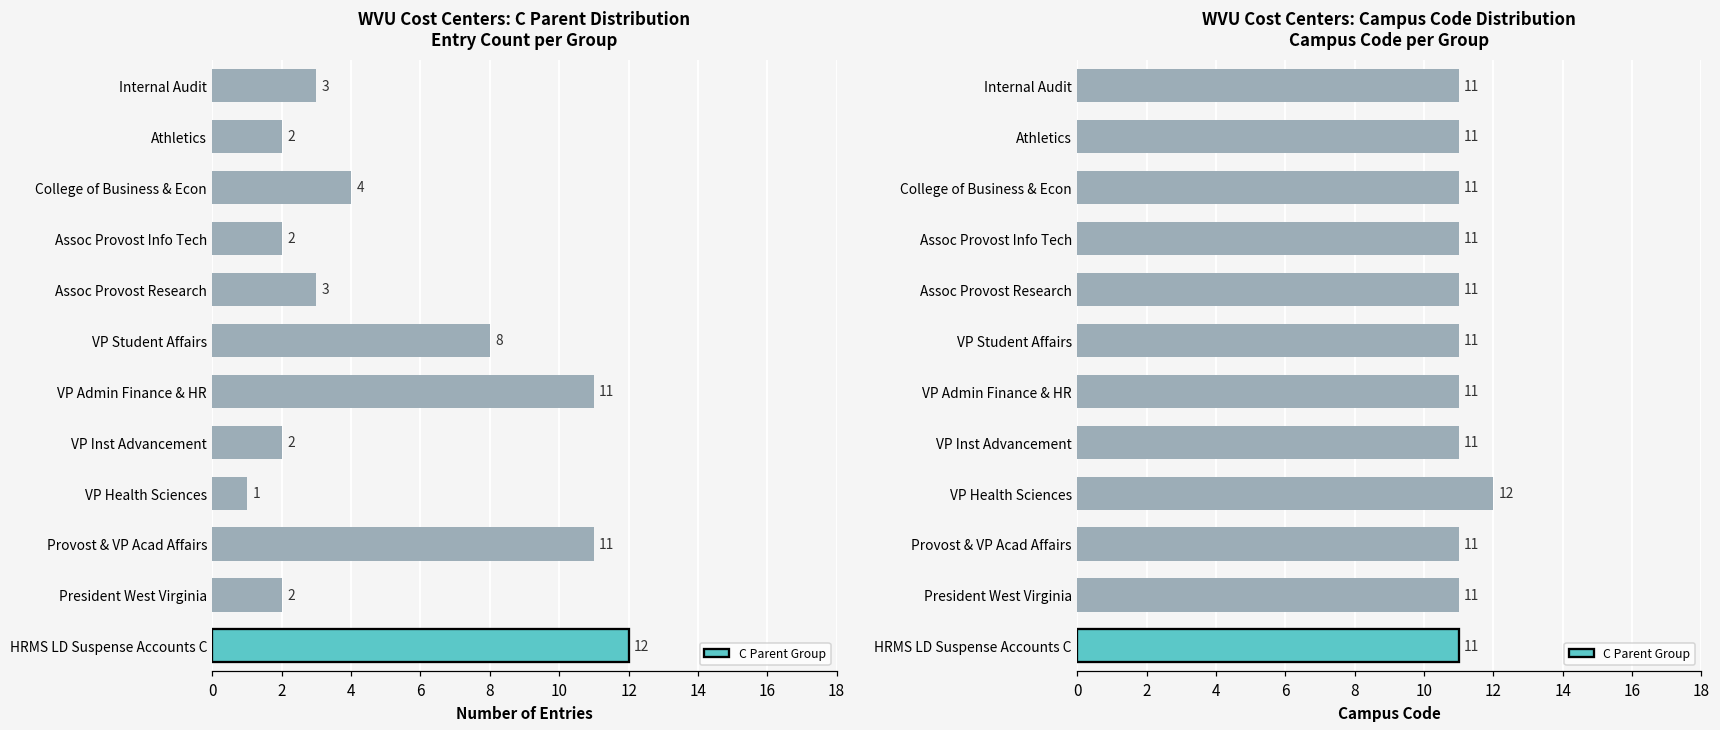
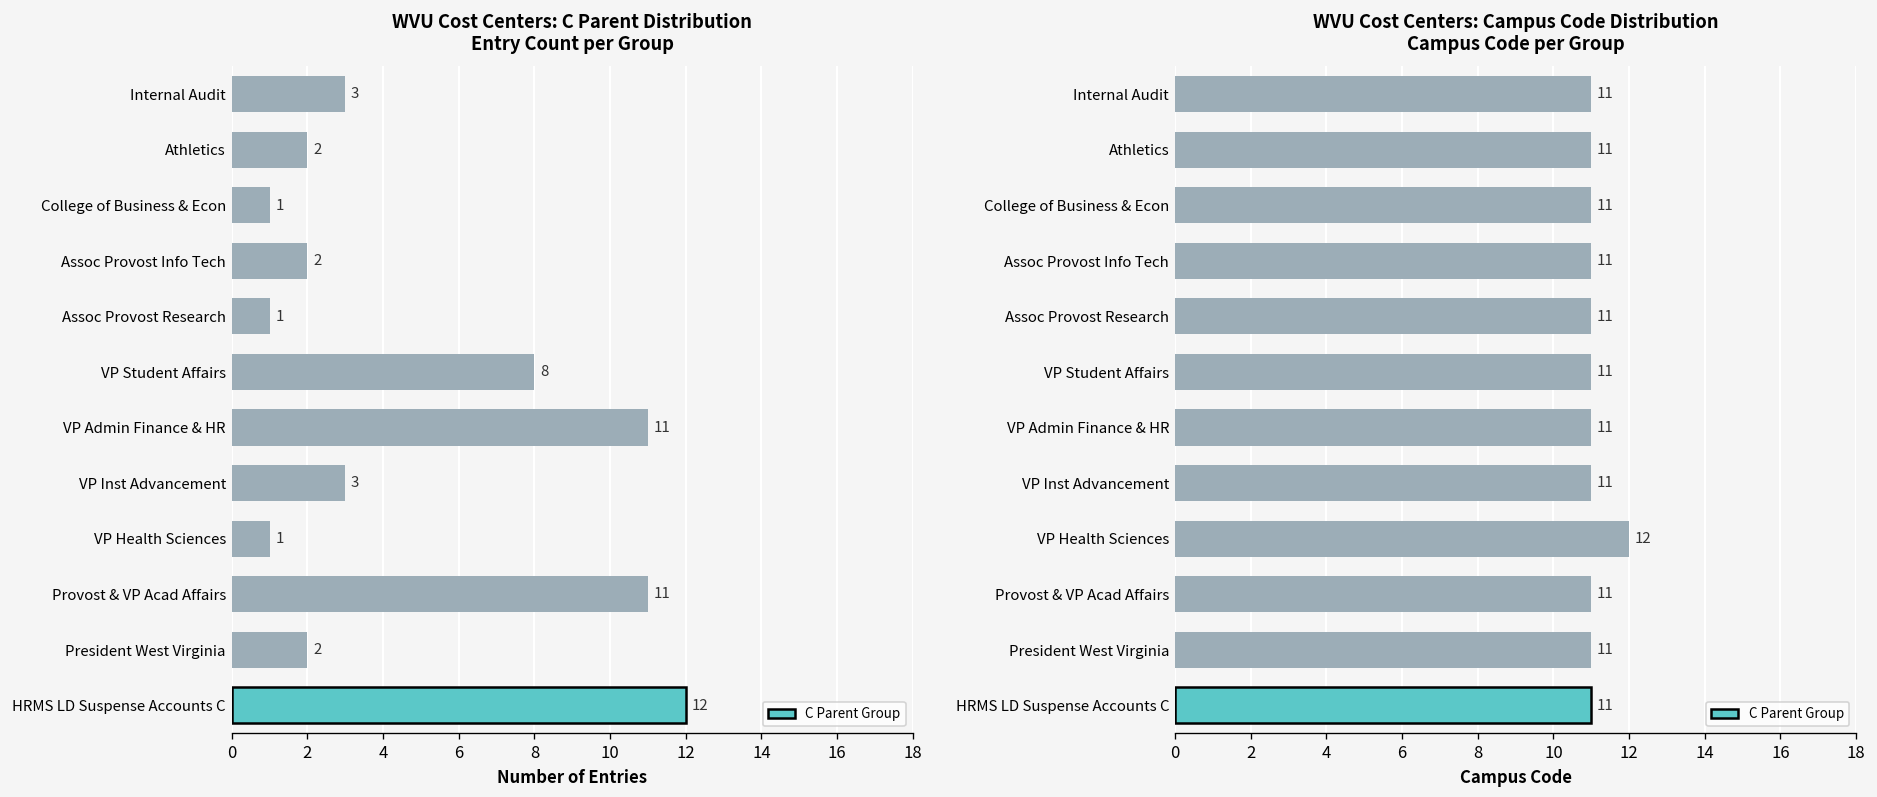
WVU Cost Centers: C Parent Distribution Entry Count per Group, College of Business & Econ: 4 -> 1
WVU Cost Centers: C Parent Distribution Entry Count per Group, Assoc Provost Research: 3 -> 1
WVU Cost Centers: C Parent Distribution Entry Count per Group, VP Inst Advancement: 2 -> 3
